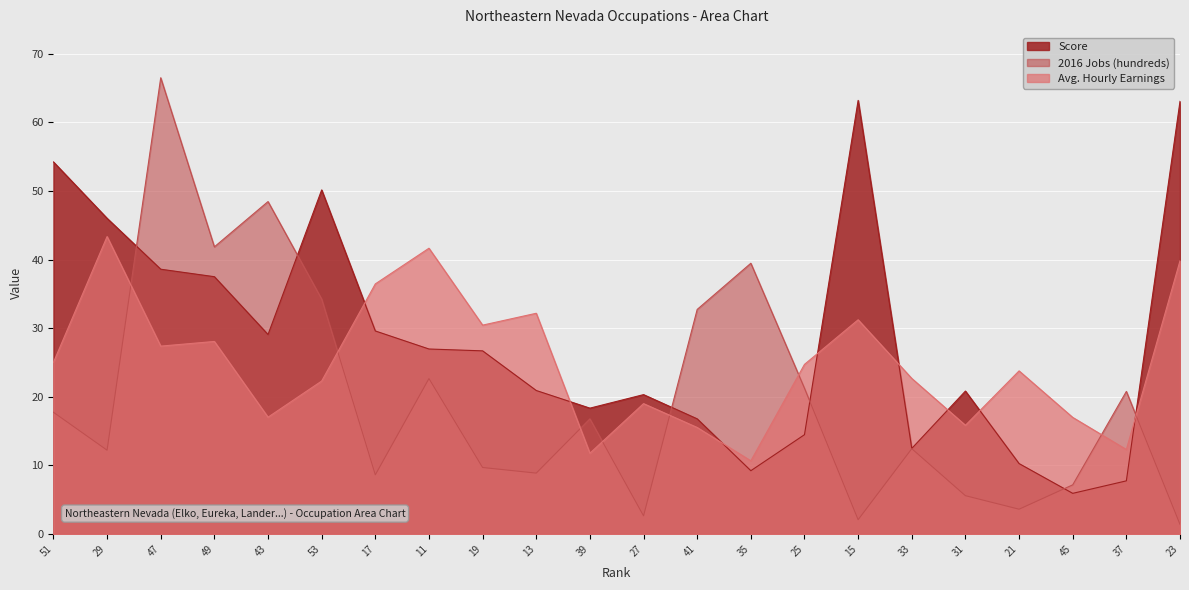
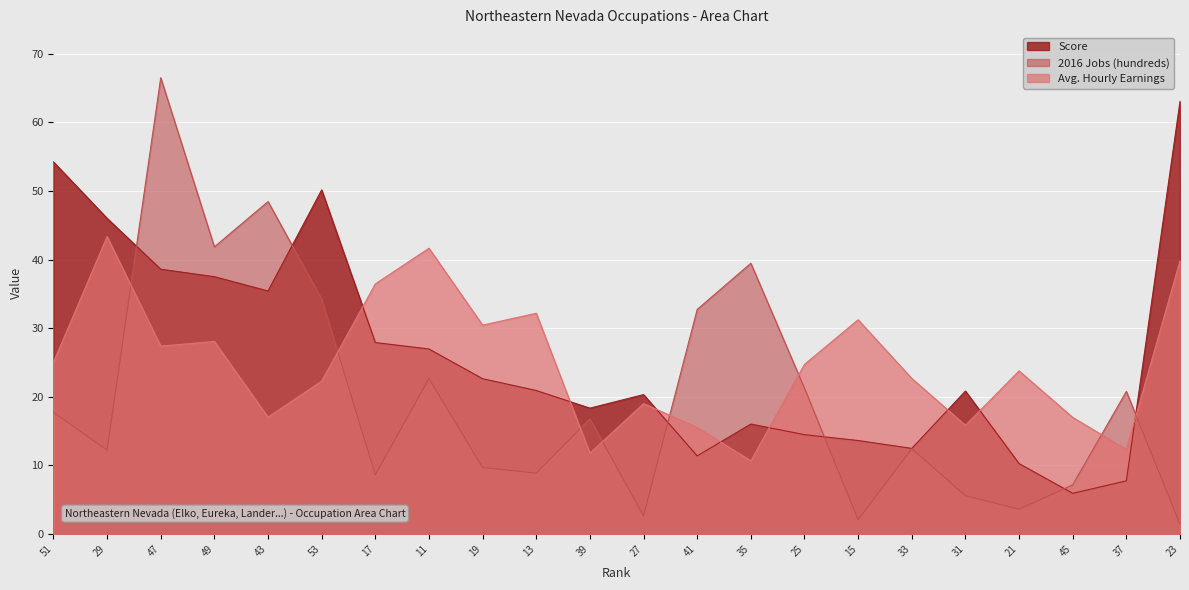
Score, 43: 29 -> 35
Score, 17: 30 -> 28
Score, 19: 27 -> 23
Score, 41: 17 -> 11
Score, 35: 9 -> 16
Score, 15: 63 -> 14
